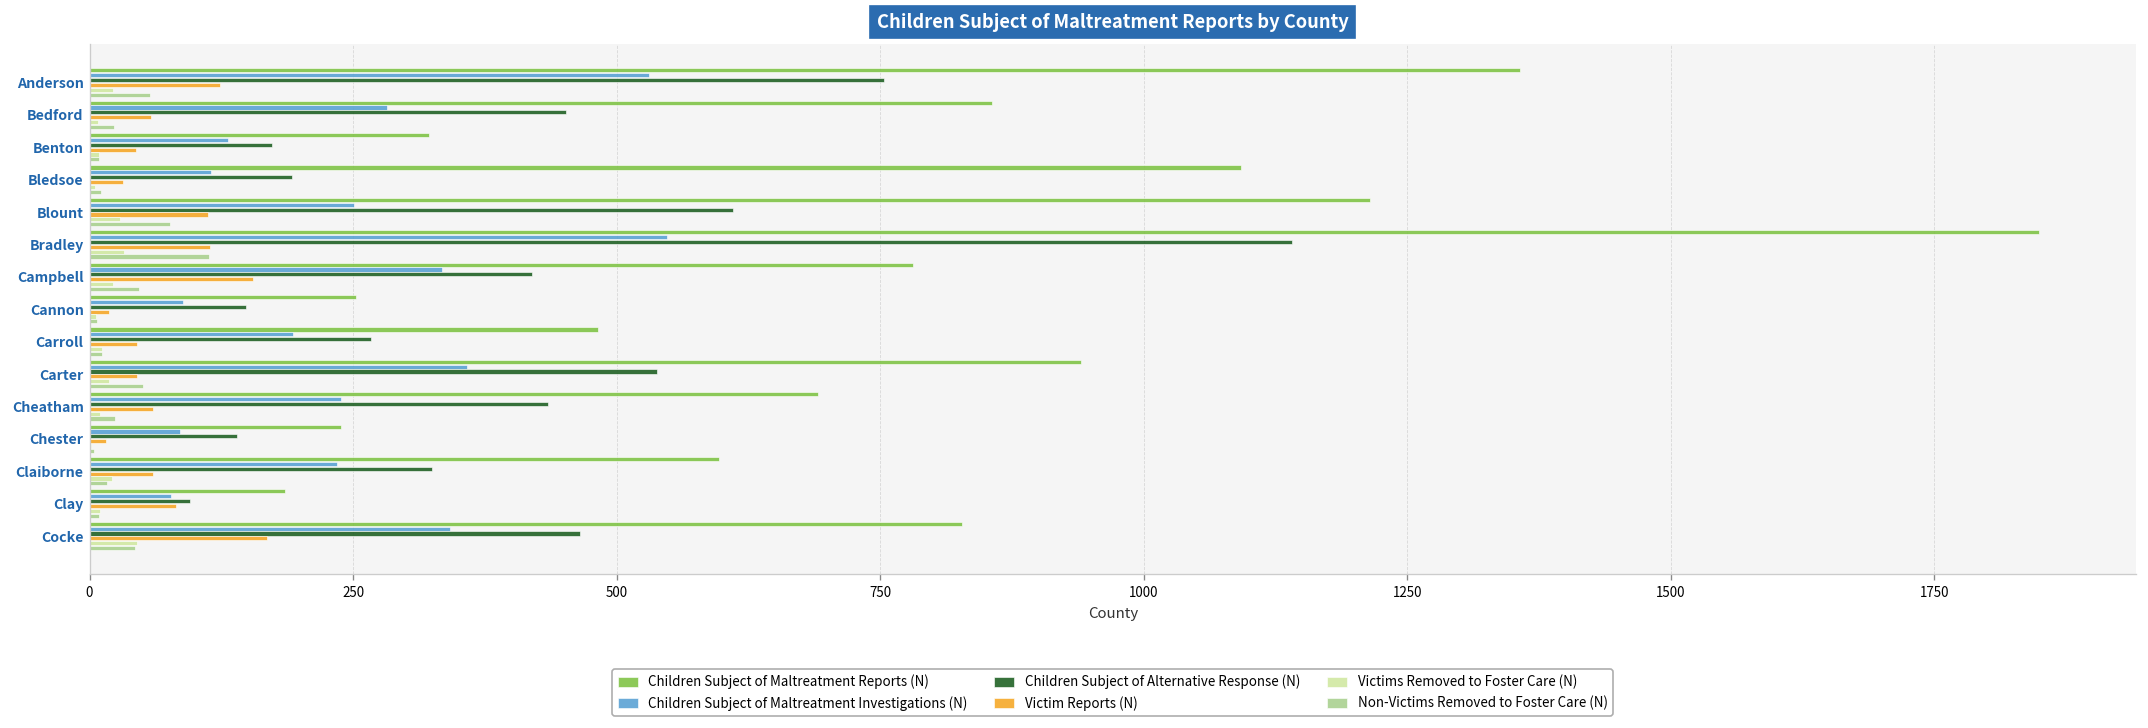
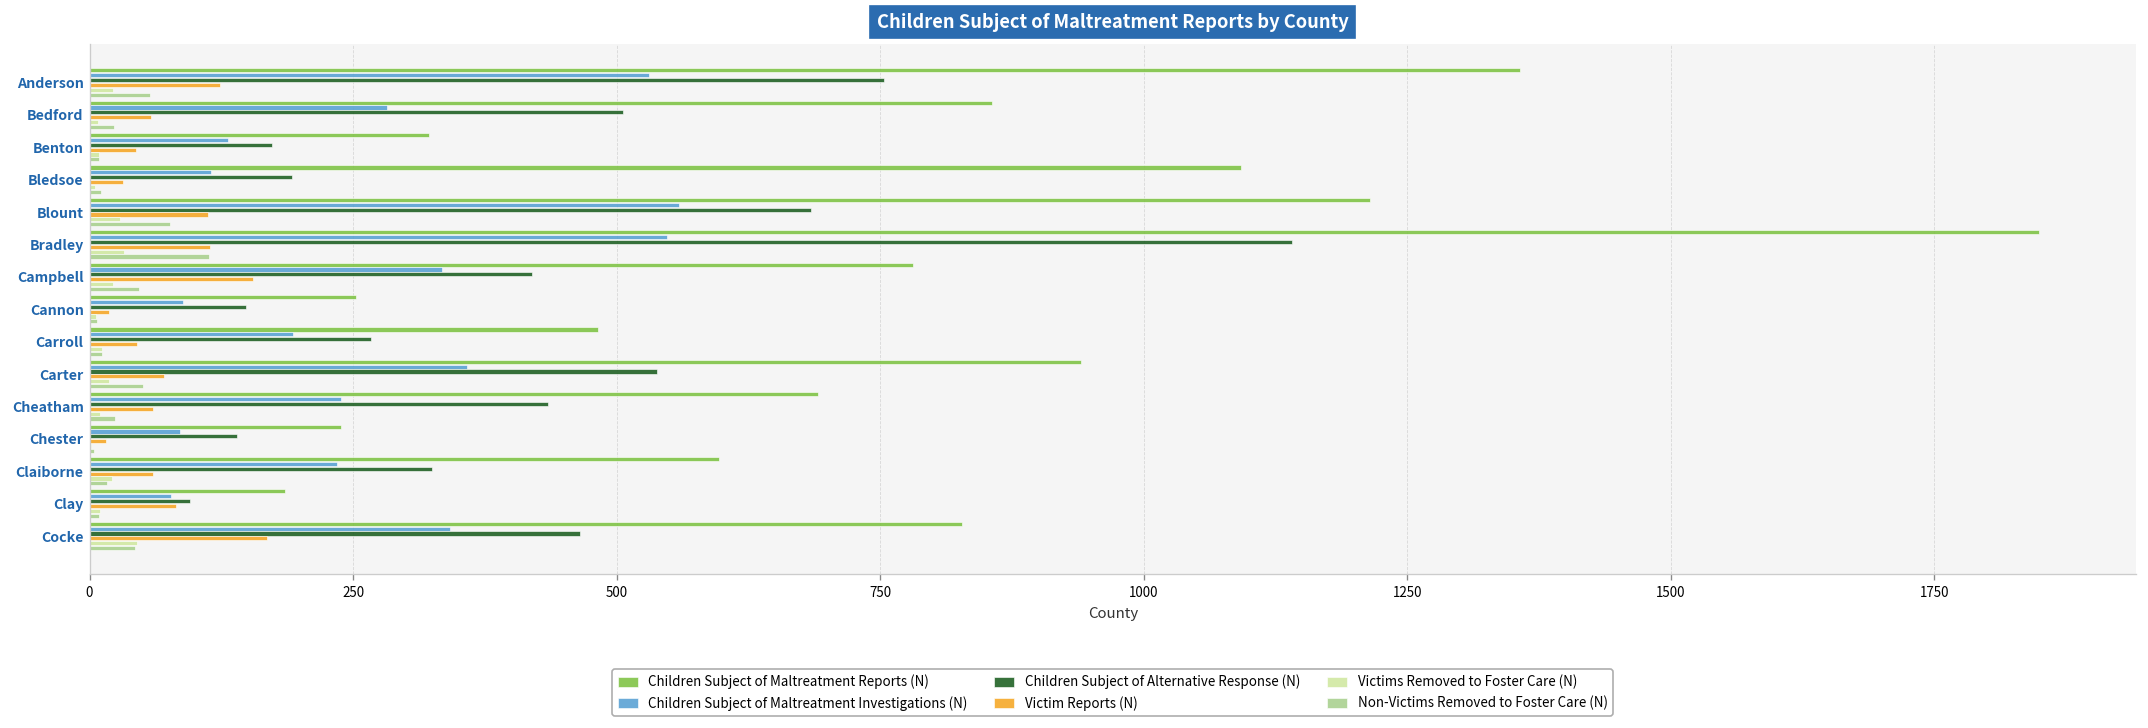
Children Subject of Alternative Response (N), Bedford: 450 -> 510
Children Subject of Maltreatment Investigations (N), Blount: 250 -> 560
Children Subject of Alternative Response (N), Blount: 610 -> 680
Victim Reports (N), Carter: 50 -> 70
